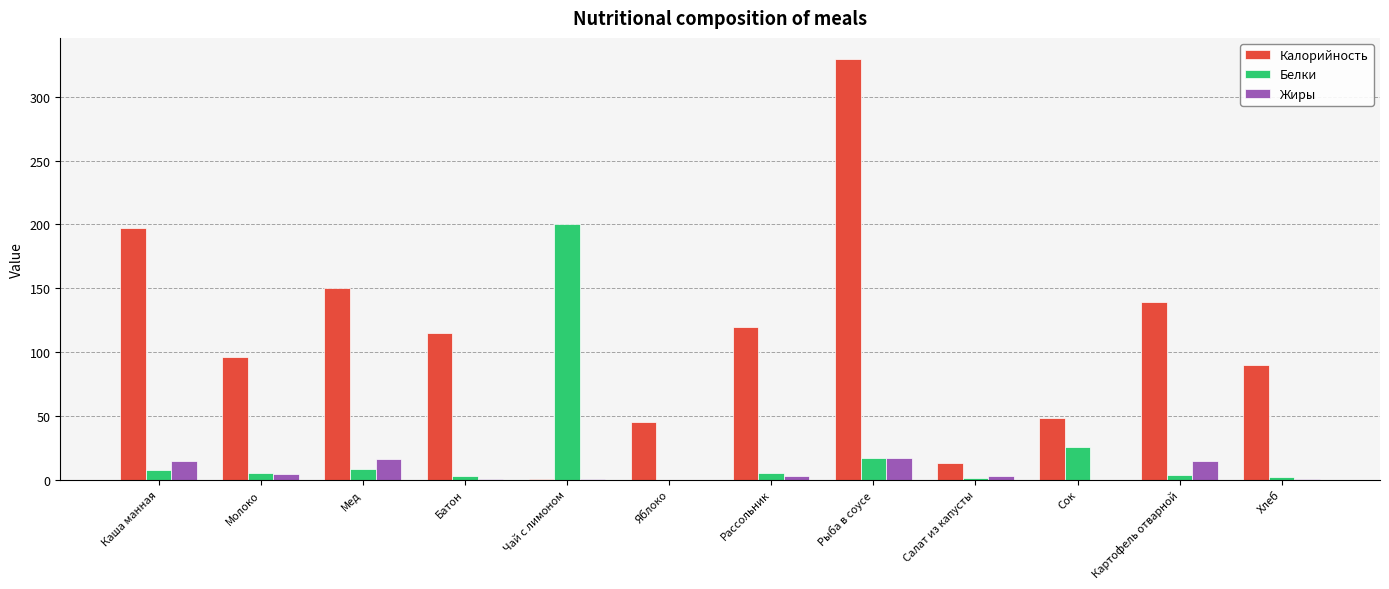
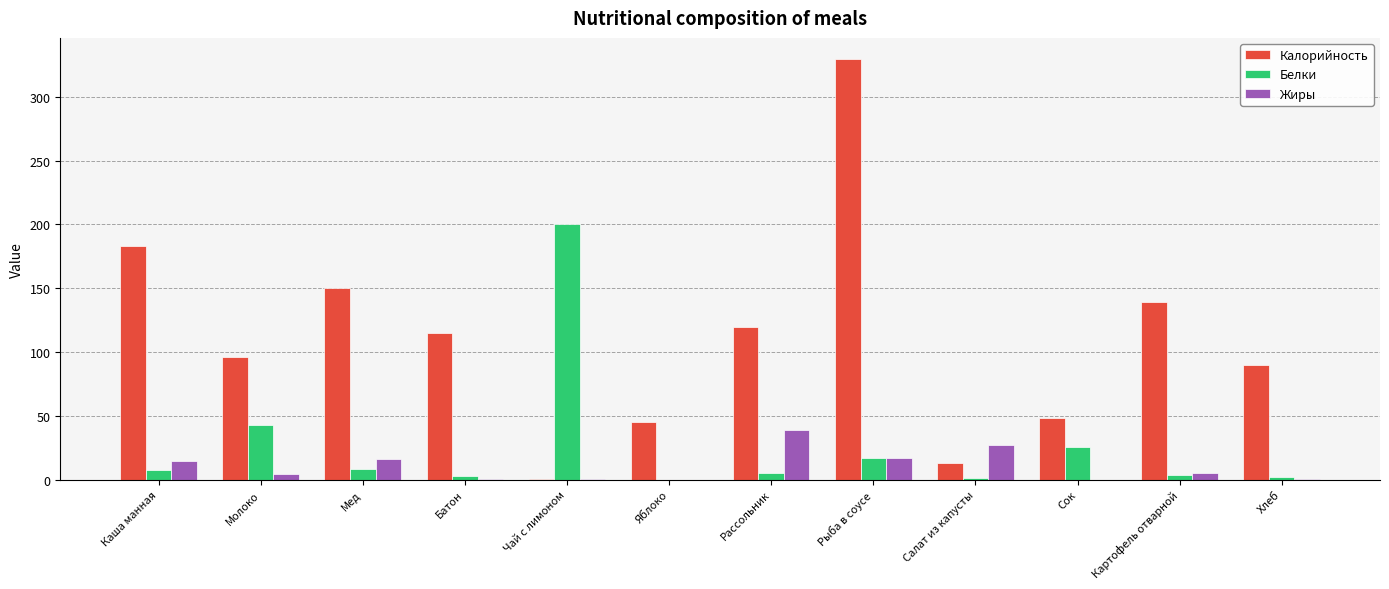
Калорийность, Каша манная: 197 -> 183
Белки, Молоко: 5 -> 43
Жиры, Рассольник: 3 -> 39
Жиры, Салат из капусты: 3 -> 27
Жиры, Картофель отварной: 15 -> 5
